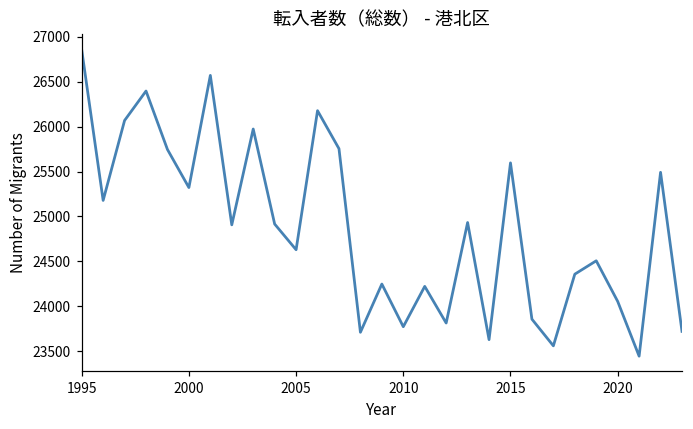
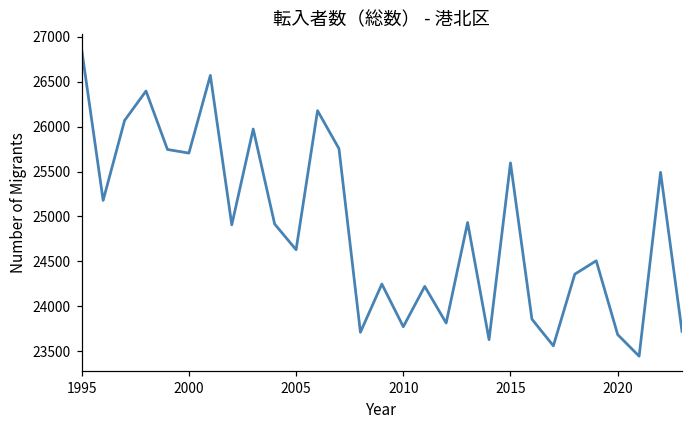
2000: 25300 -> 25700
2020: 24100 -> 23700
